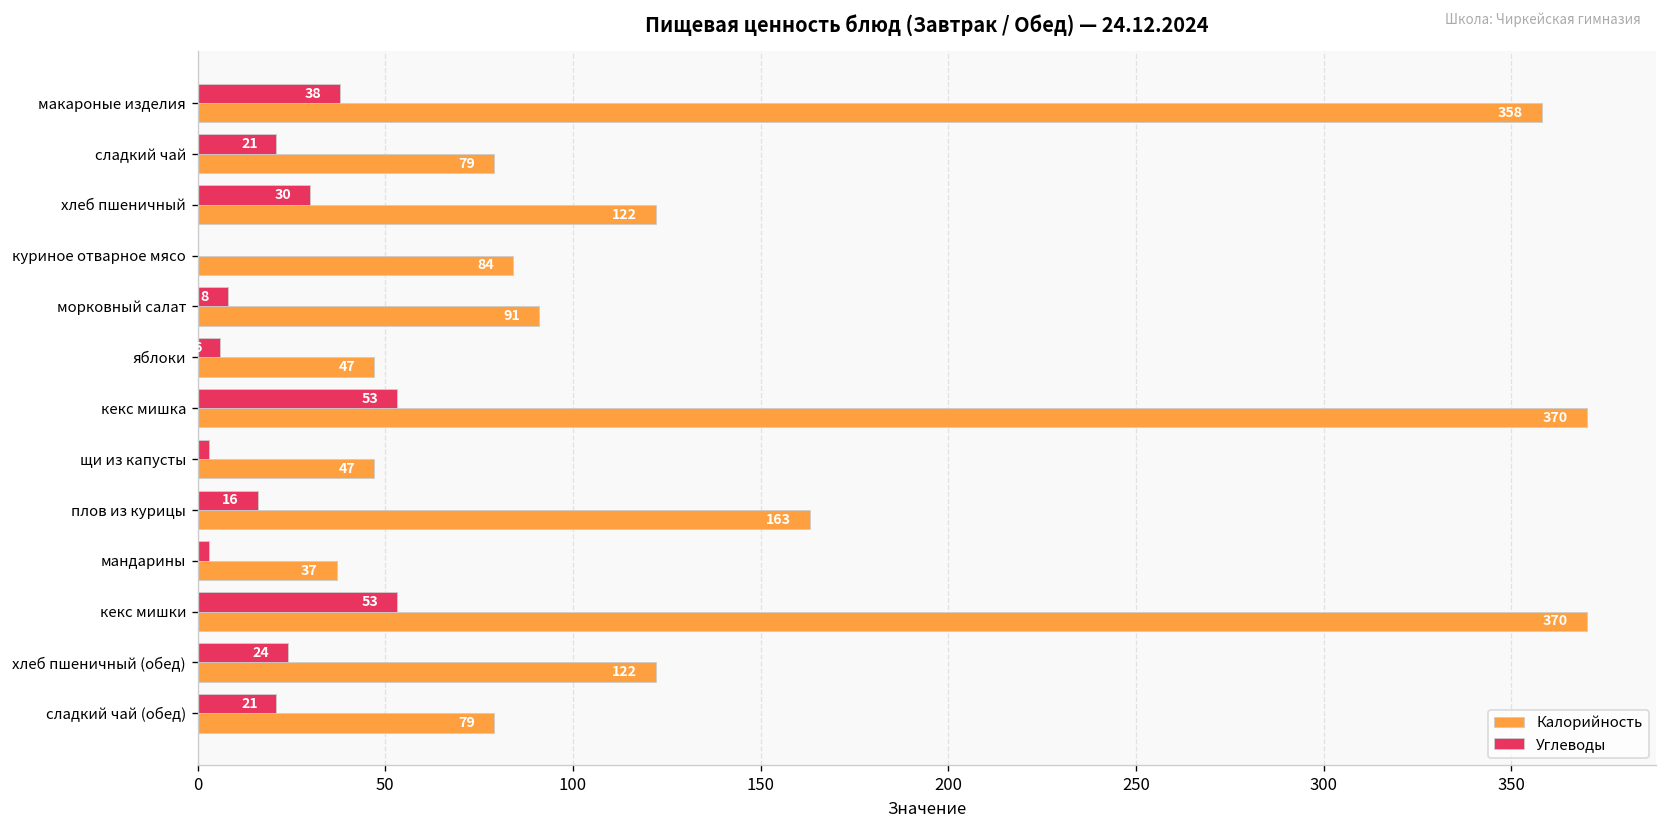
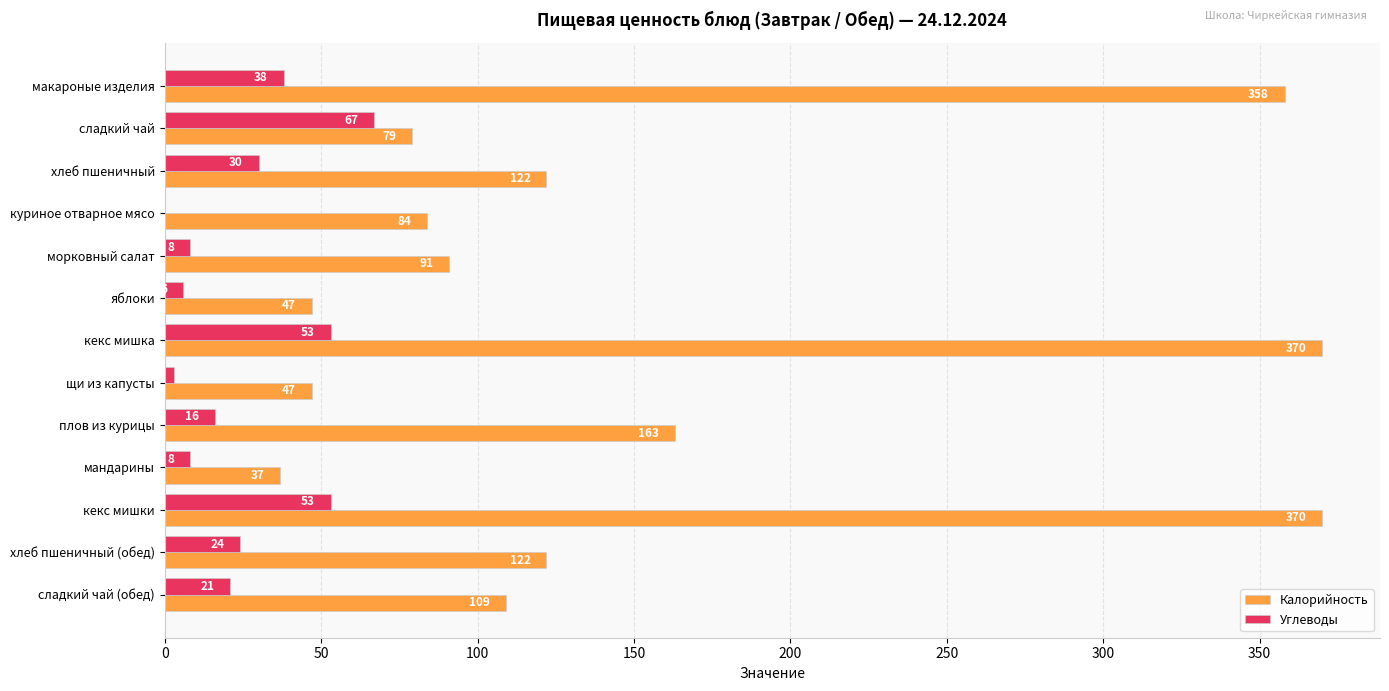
Углеводы, сладкий чай: 21 -> 67
Углеводы, мандарины: 3 -> 8
Калорийность, сладкий чай (обед): 79 -> 109
